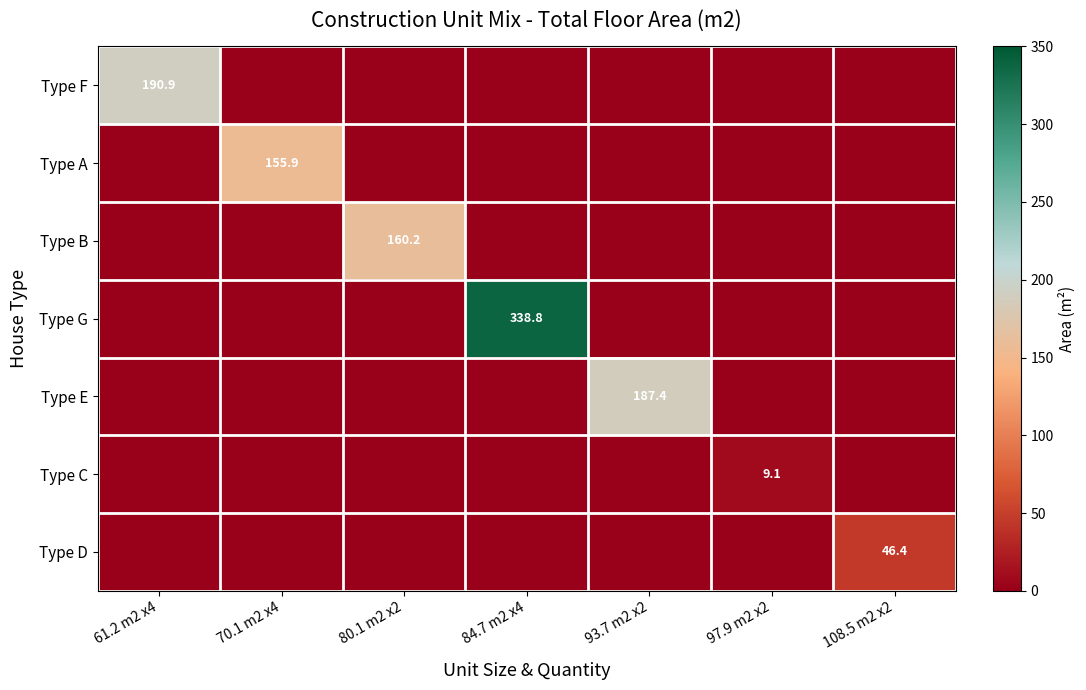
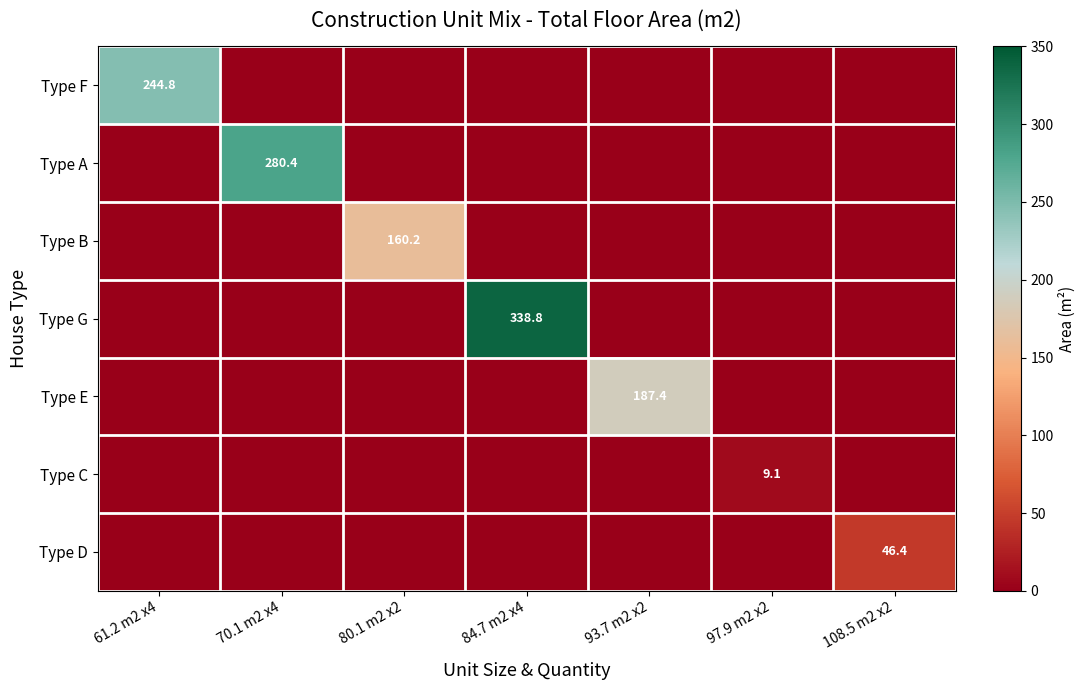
Type F, 61.2 m2 x4: 190.9 -> 244.8
Type A, 70.1 m2 x4: 155.9 -> 280.4
